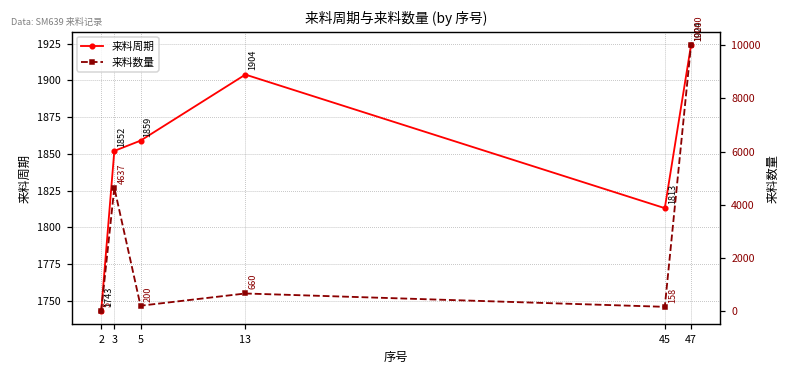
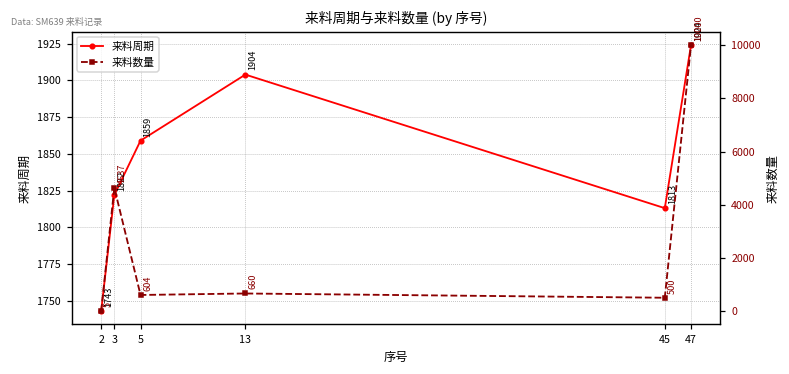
来料周期, 3: 1852 -> 1822
来料数量, 5: 200 -> 604
来料数量, 45: 158 -> 500
